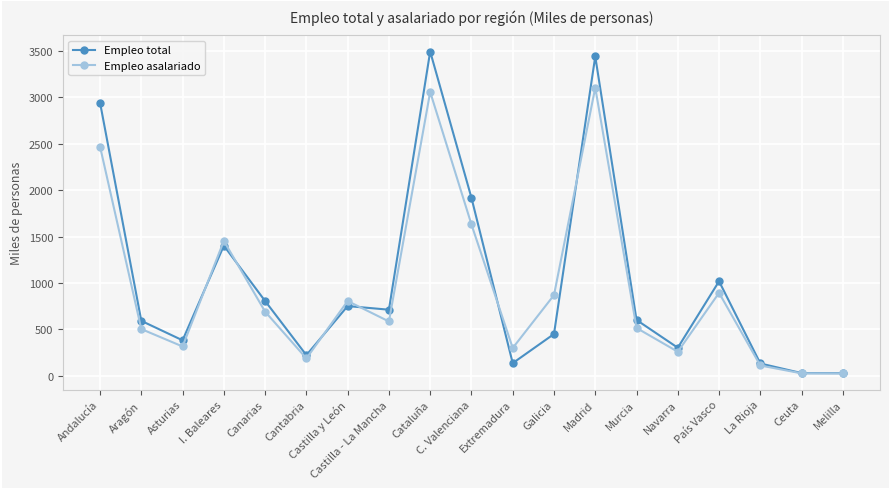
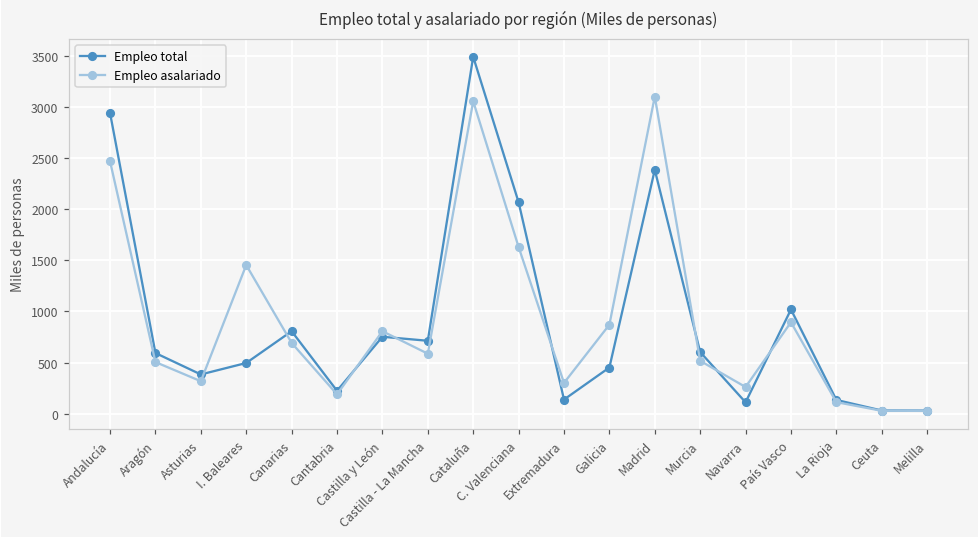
Empleo total, I. Baleares: 1400 -> 500
Empleo total, C. Valenciana: 1900 -> 2100
Empleo total, Madrid: 3400 -> 2400
Empleo total, Navarra: 300 -> 100
